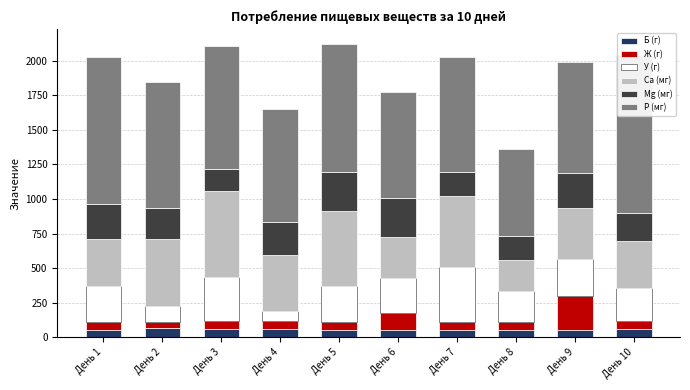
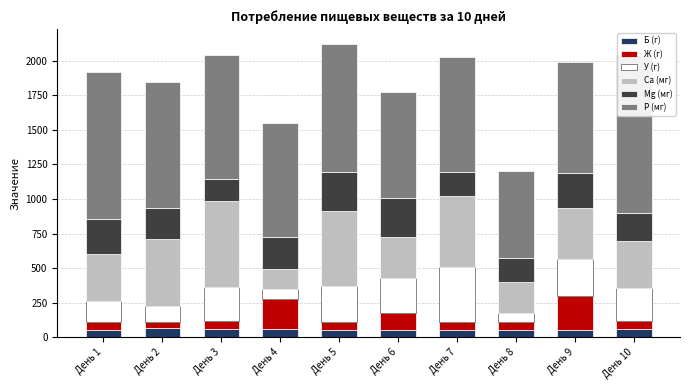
У (г), День 1: 260 -> 150
У (г), День 3: 320 -> 250
Ж (г), День 4: 50 -> 210
Ca (мг), День 4: 410 -> 150
У (г), День 8: 230 -> 70
